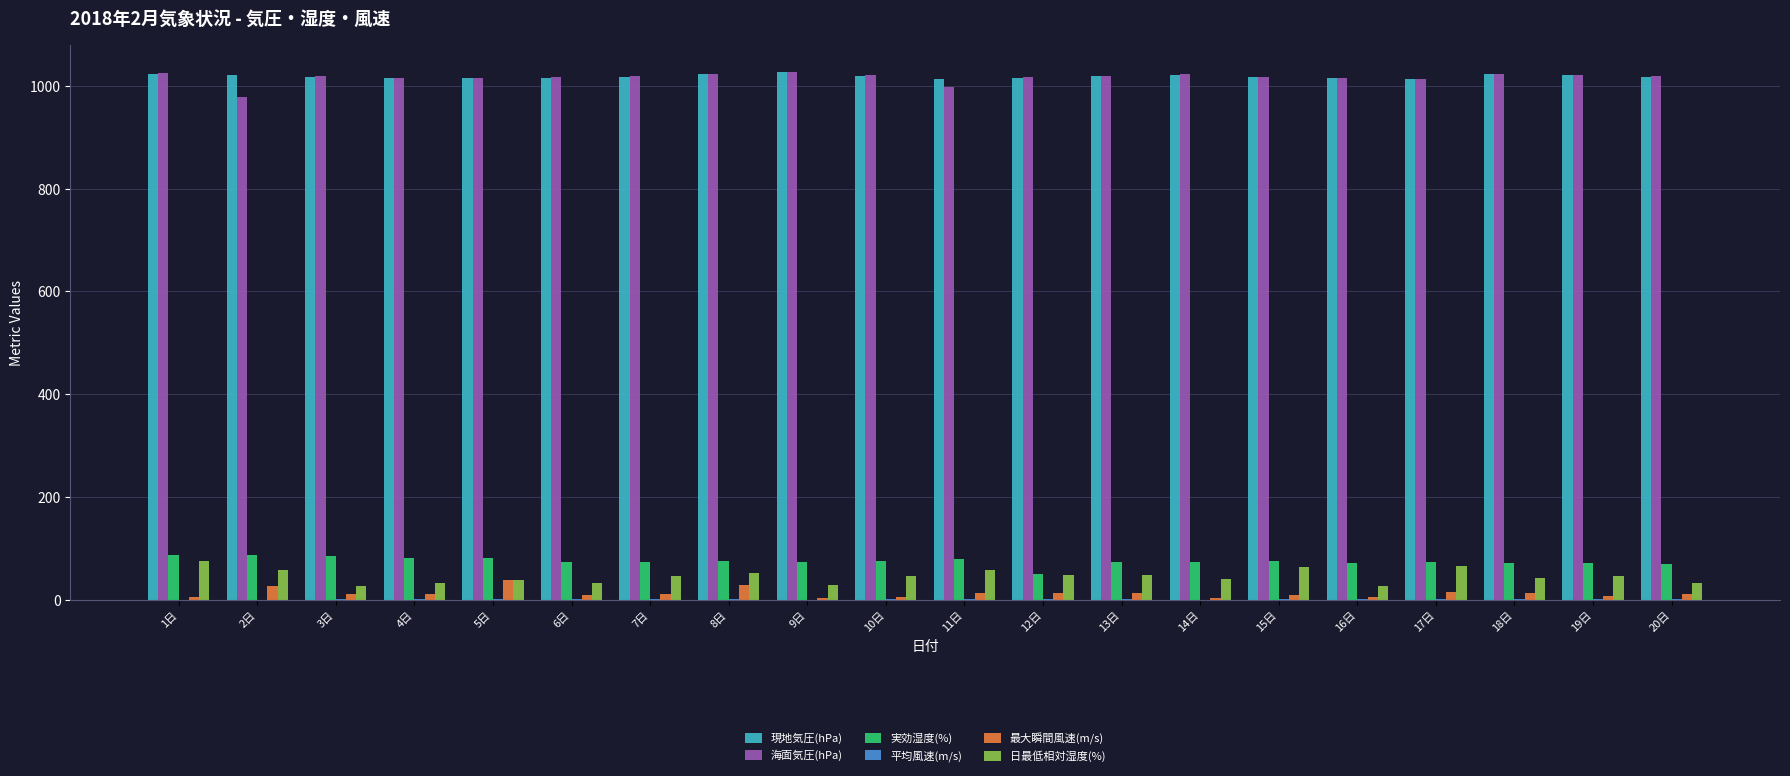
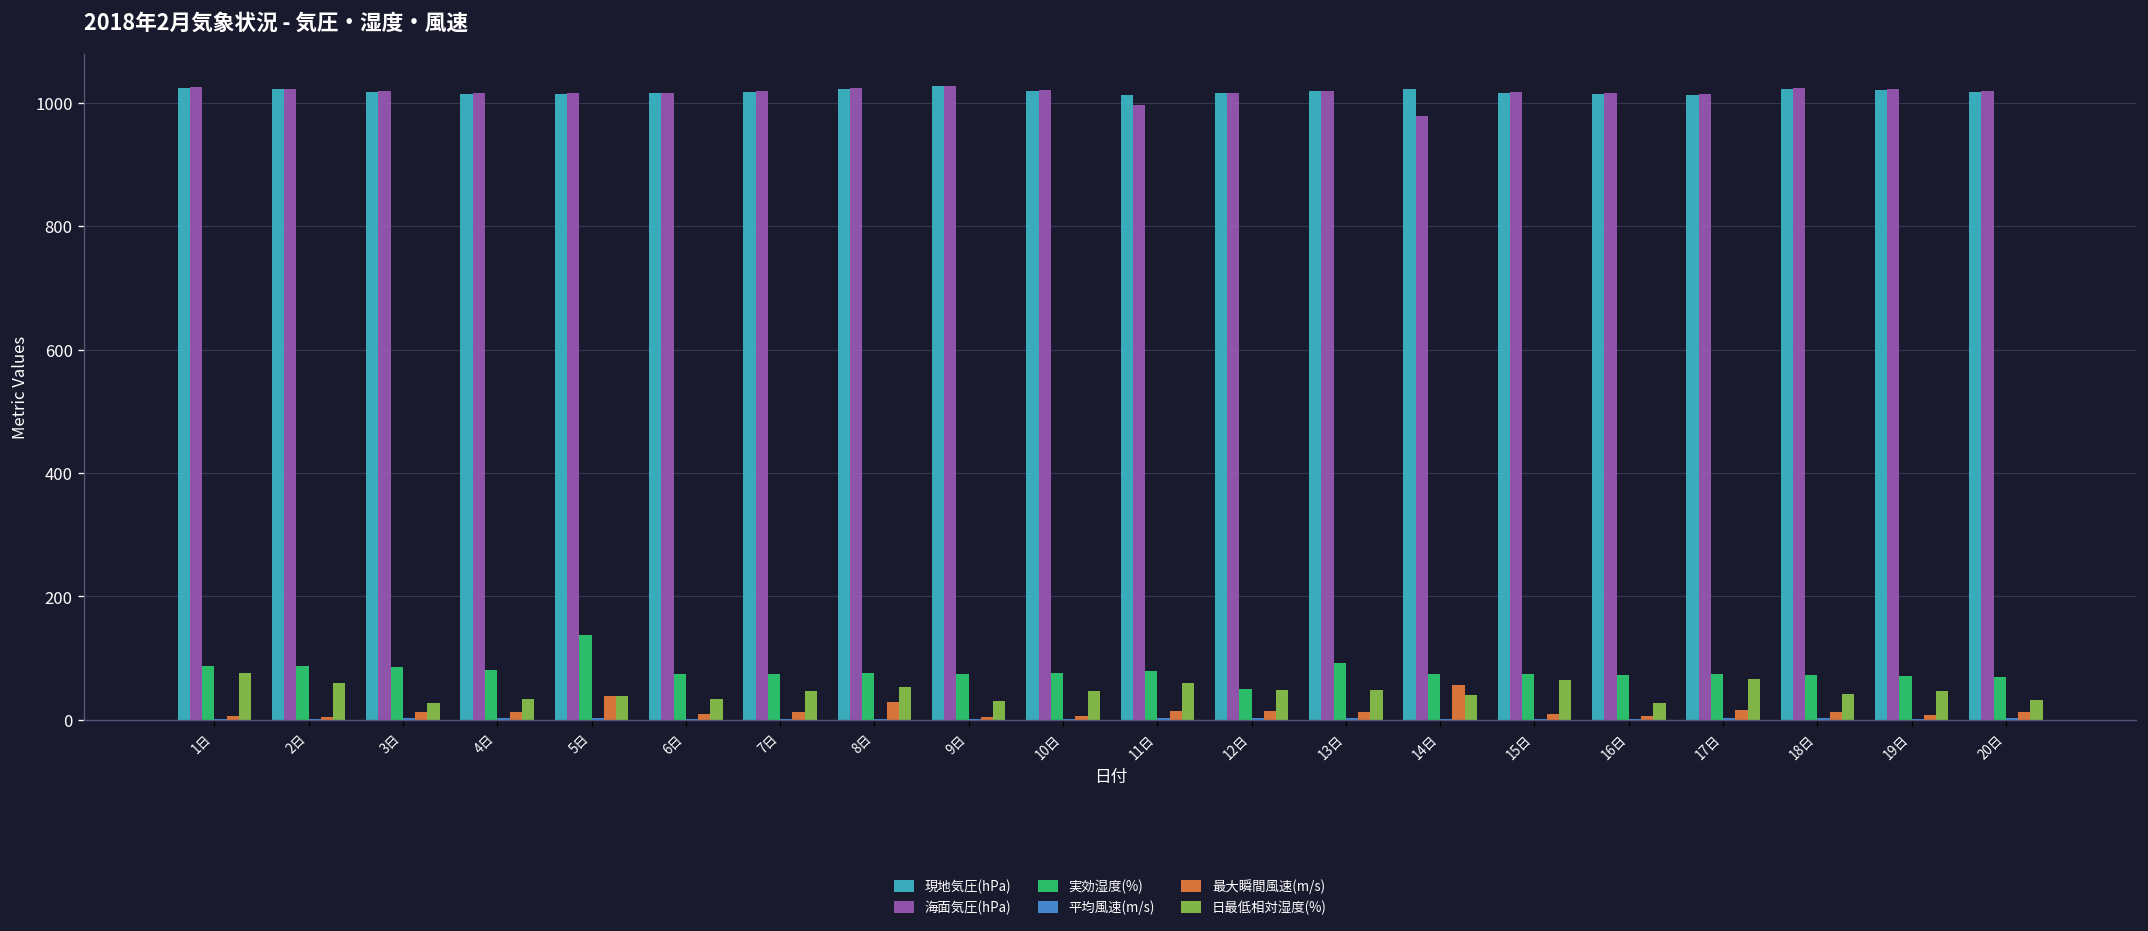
海面気圧(hPa), 2日: 980 -> 1020
最大瞬間風速(m/s), 2日: 30 -> 10
実効湿度(%), 5日: 80 -> 140
実効湿度(%), 13日: 70 -> 90
海面気圧(hPa), 14日: 1020 -> 980
最大瞬間風速(m/s), 14日: 0 -> 60
